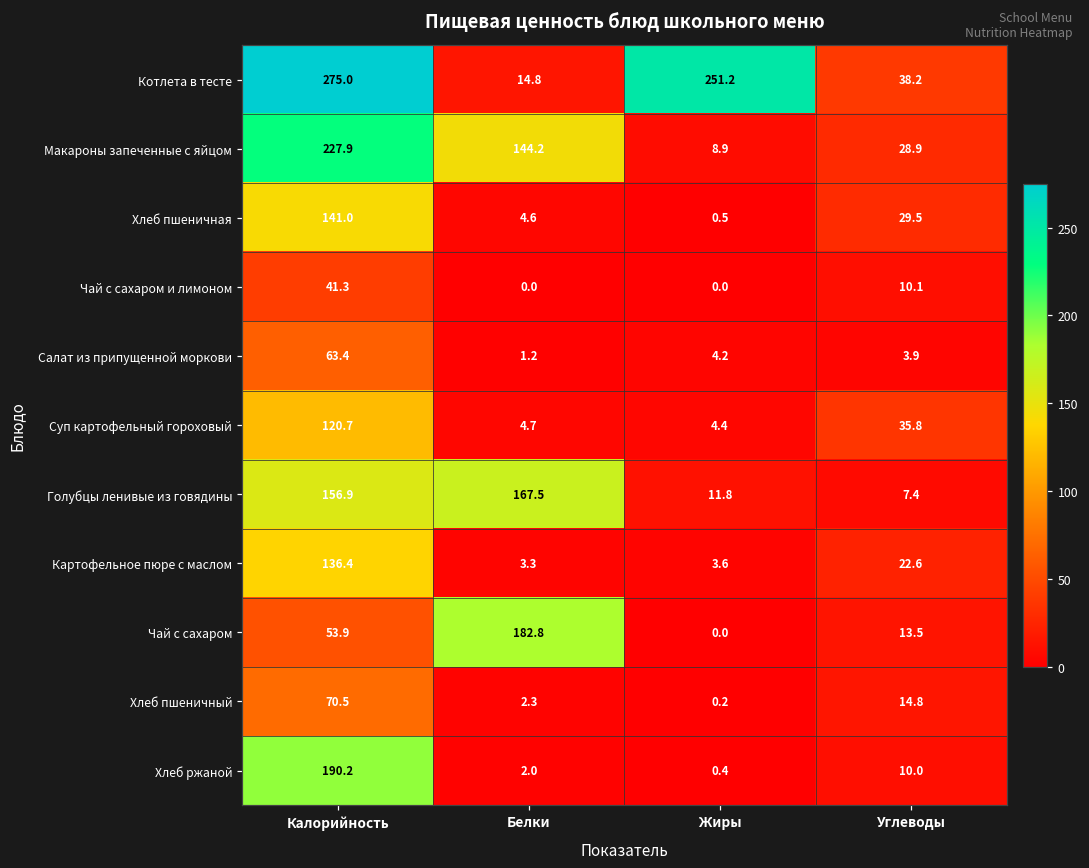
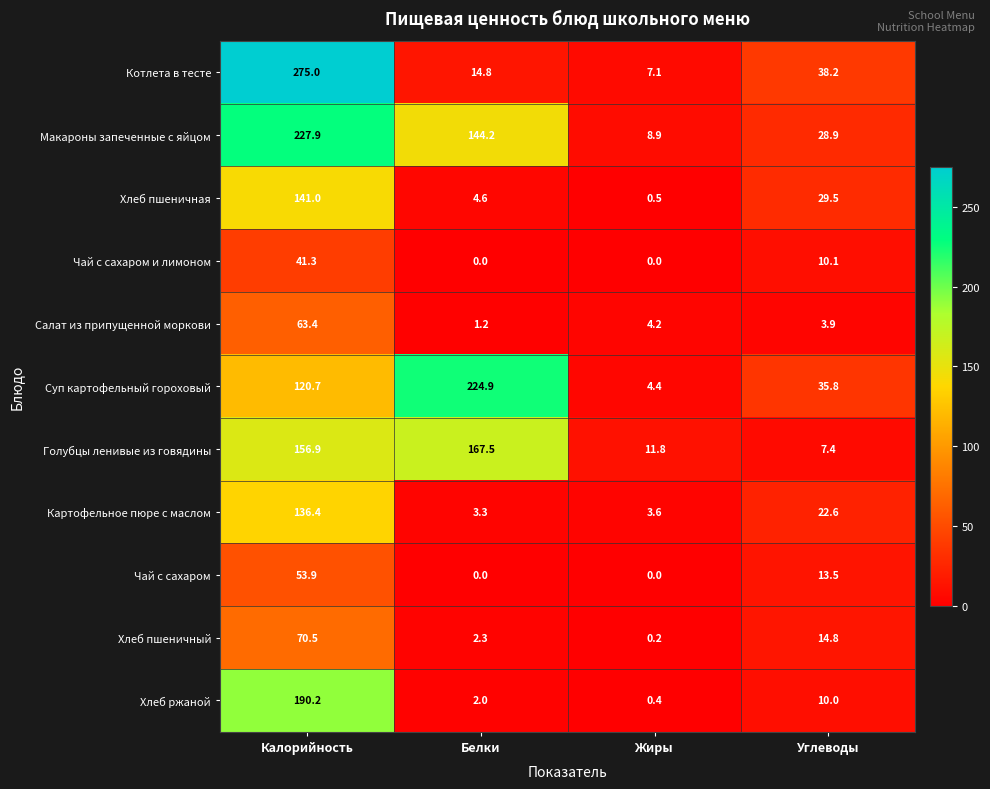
Котлета в тесте, Жиры: 251.2 -> 7.1
Суп картофельный гороховый, Белки: 4.7 -> 224.9
Чай с сахаром, Белки: 182.8 -> 0.0
